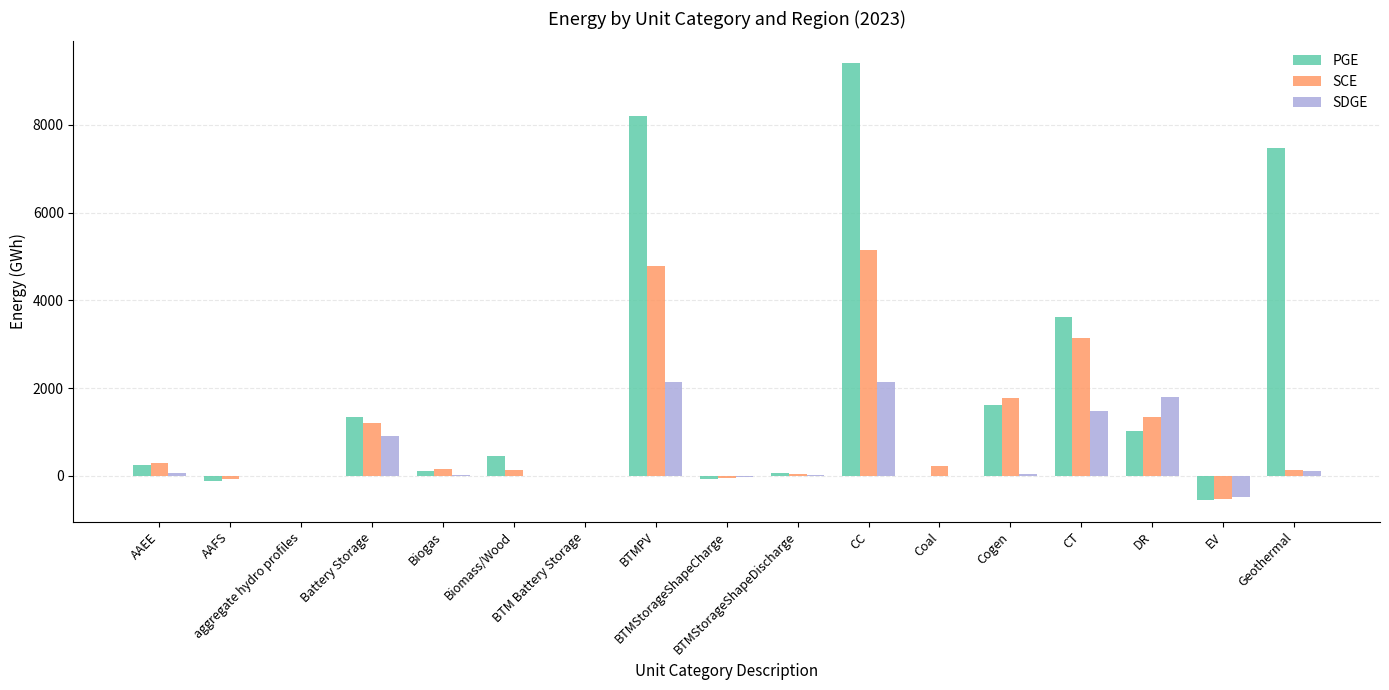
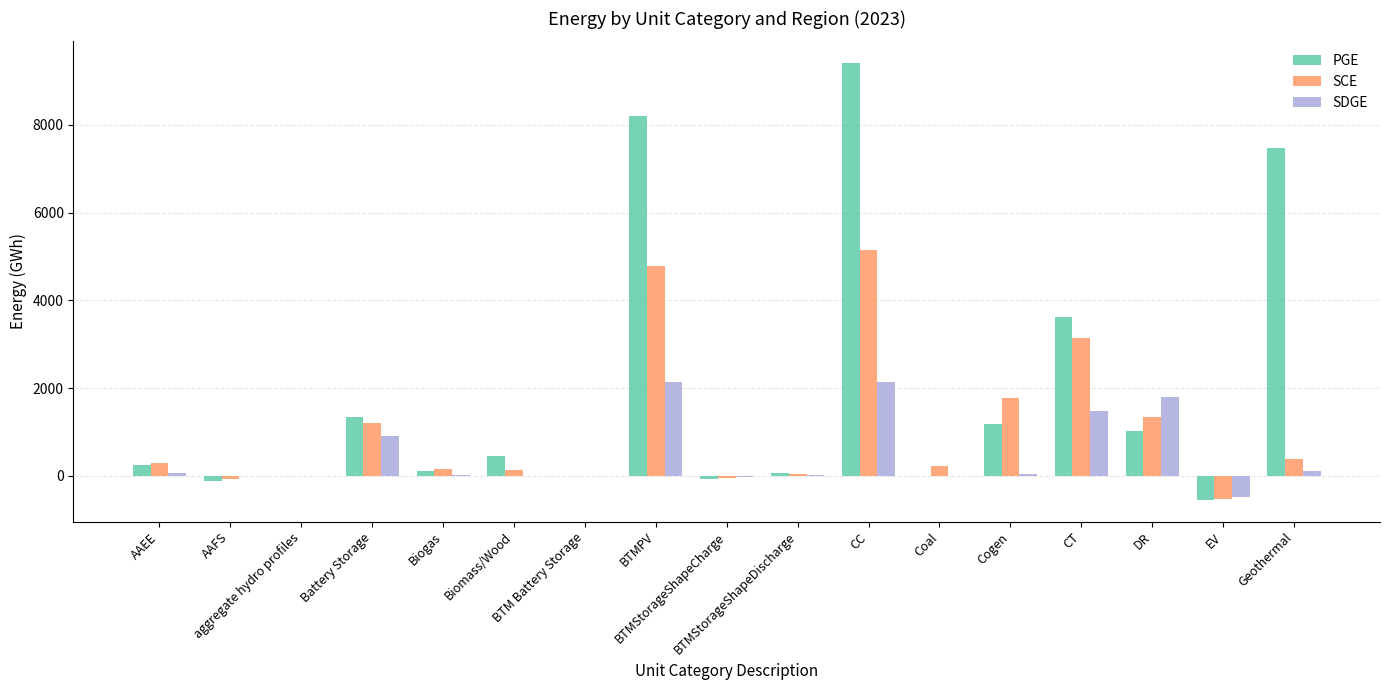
PGE, Cogen: 1600 -> 1200
SCE, Geothermal: 100 -> 400
